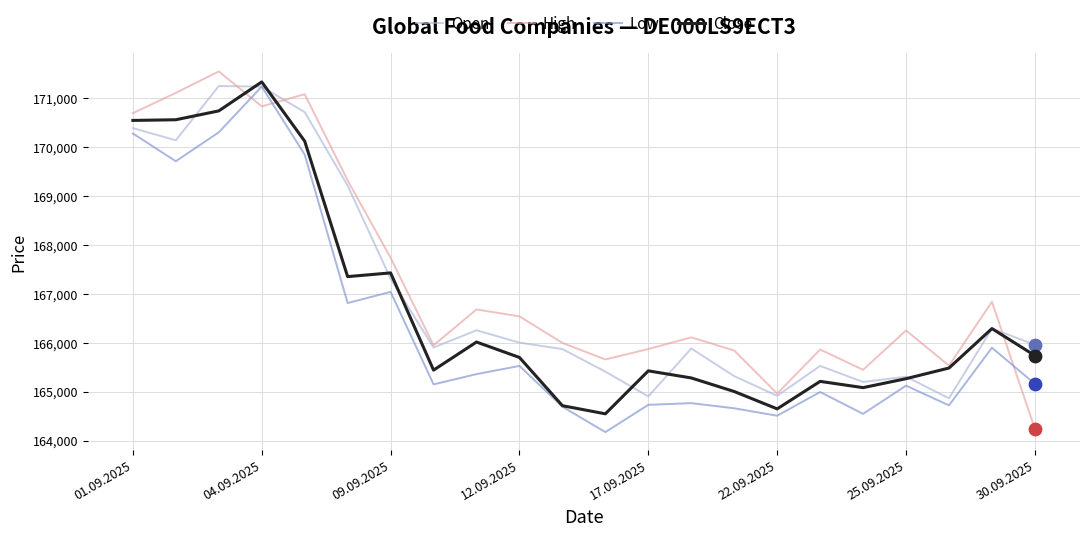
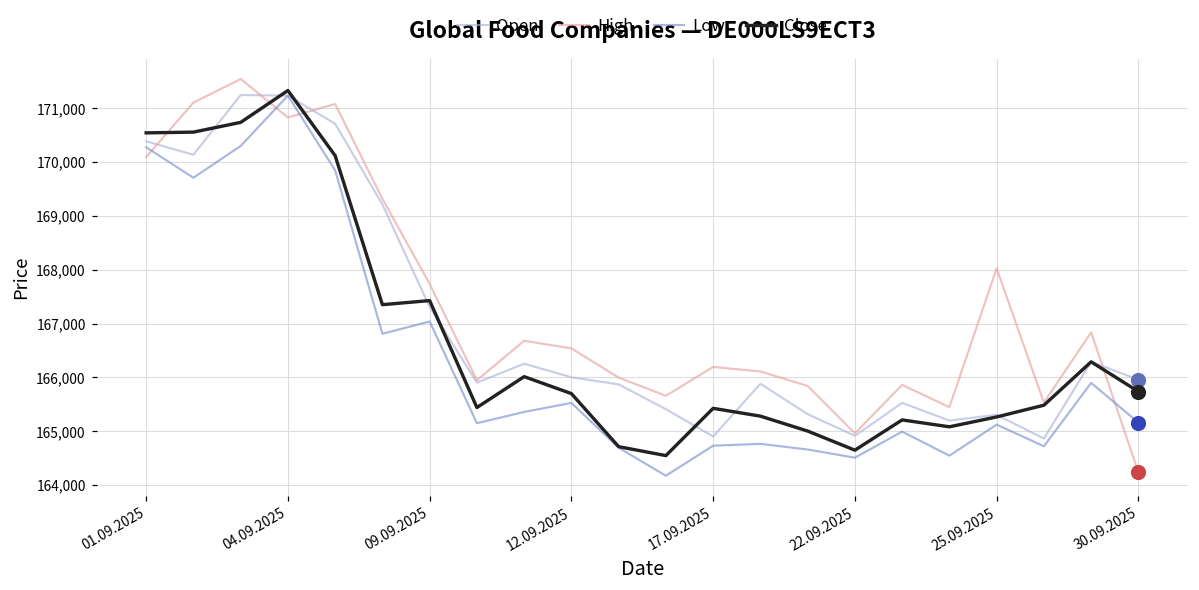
High, 01.09.2025: 170,700 -> 170,100
High, 17.09.2025: 165,900 -> 166,200
High, 25.09.2025: 166,300 -> 168,000
